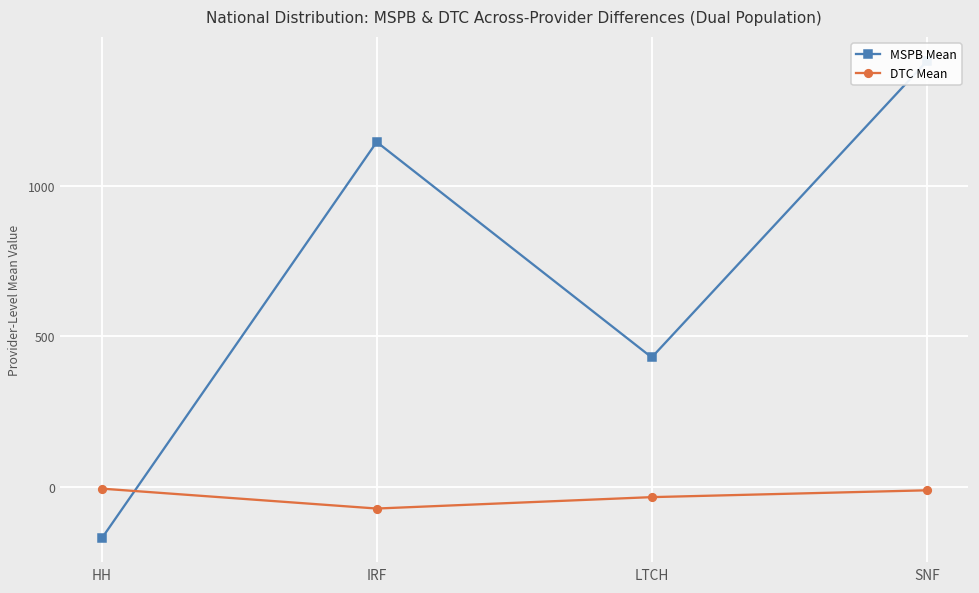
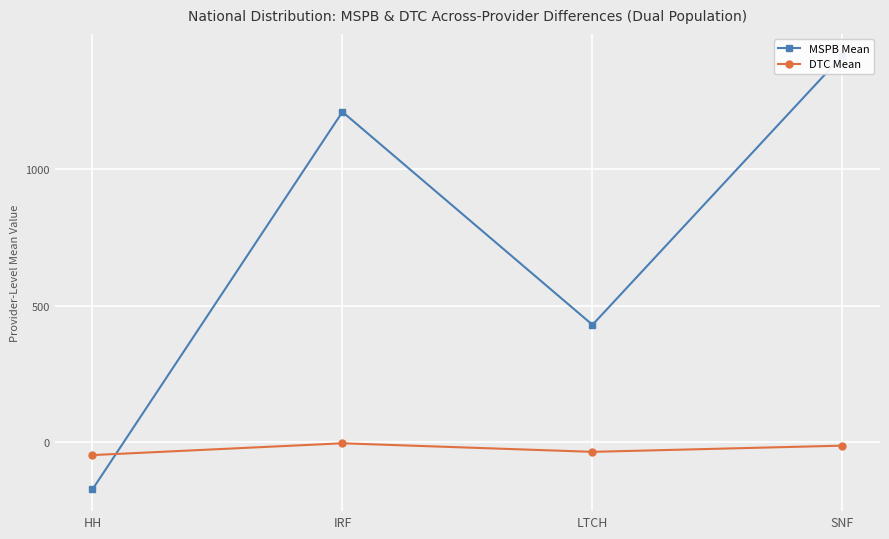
DTC Mean, HH: -10 -> -50
MSPB Mean, IRF: 1150 -> 1210
DTC Mean, IRF: -70 -> 0
